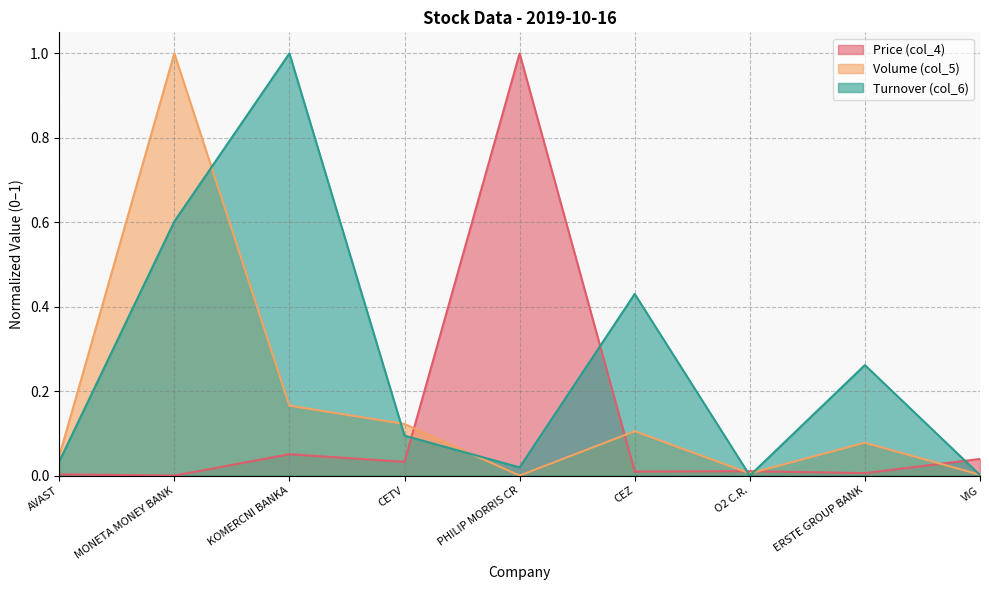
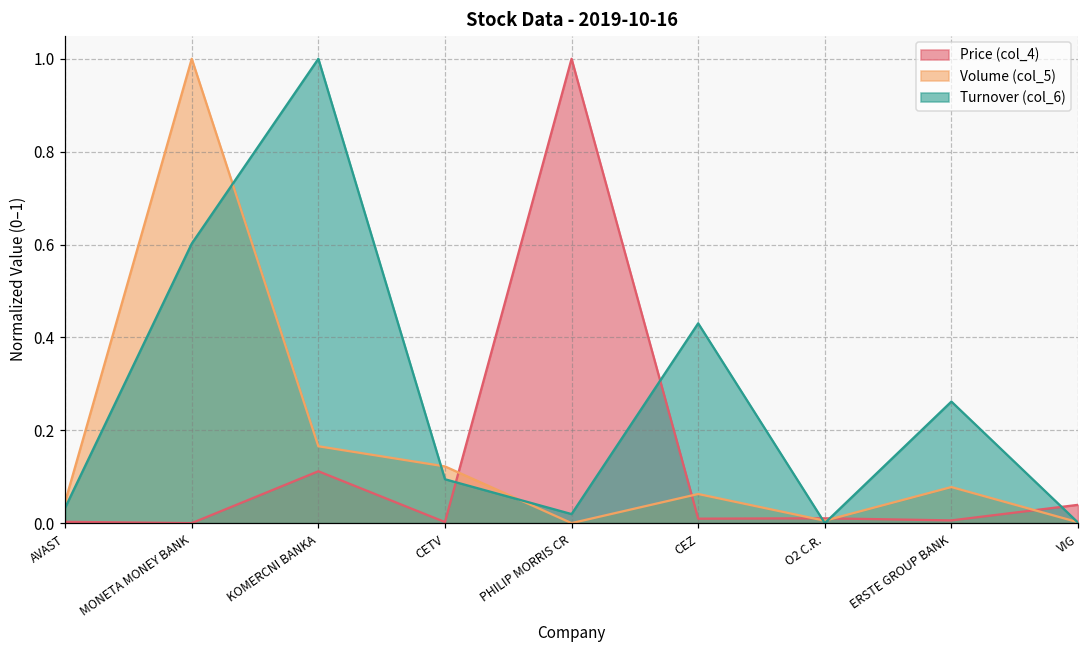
Price (col_4), KOMERCNI BANKA: 0.05 -> 0.11
Price (col_4), CETV: 0.03 -> 0.00
Volume (col_5), CEZ: 0.10 -> 0.06
